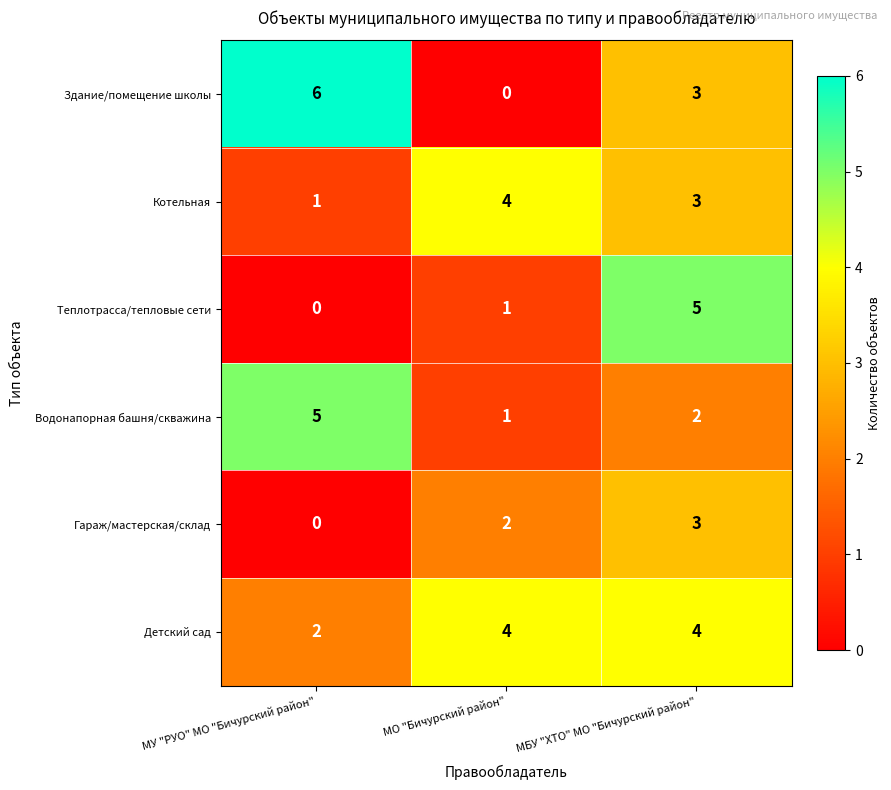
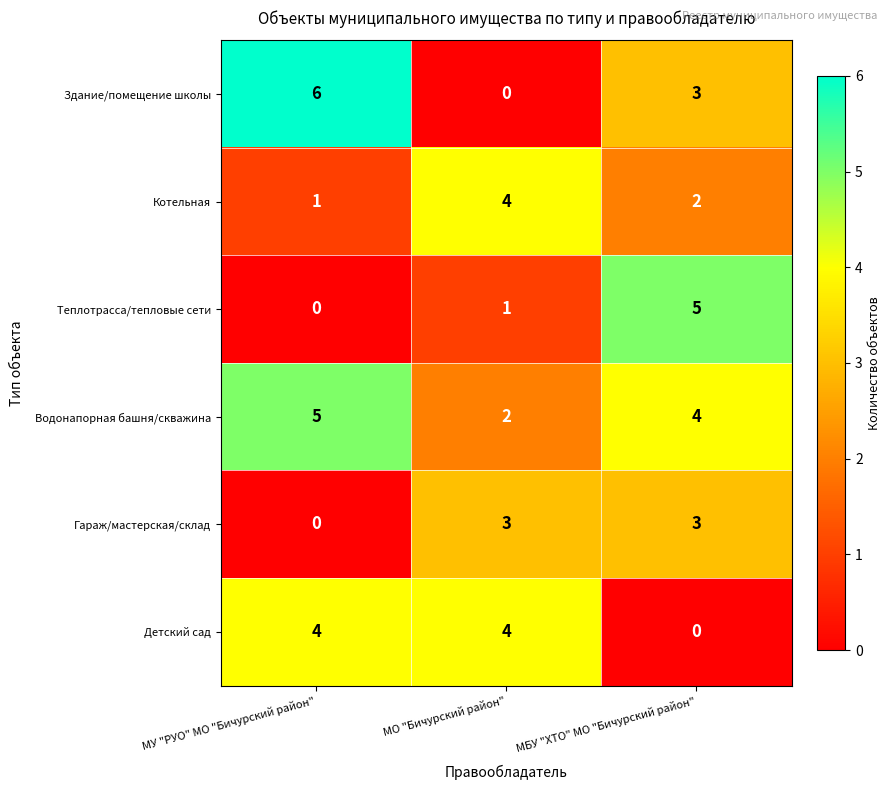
Котельная, МБУ "ХТО" МО "Бичурский район": 3 -> 2
Водонапорная башня/скважина, МО "Бичурский район": 1 -> 2
Водонапорная башня/скважина, МБУ "ХТО" МО "Бичурский район": 2 -> 4
Гараж/мастерская/склад, МО "Бичурский район": 2 -> 3
Детский сад, МУ "РУО" МО "Бичурский район": 2 -> 4
Детский сад, МБУ "ХТО" МО "Бичурский район": 4 -> 0
